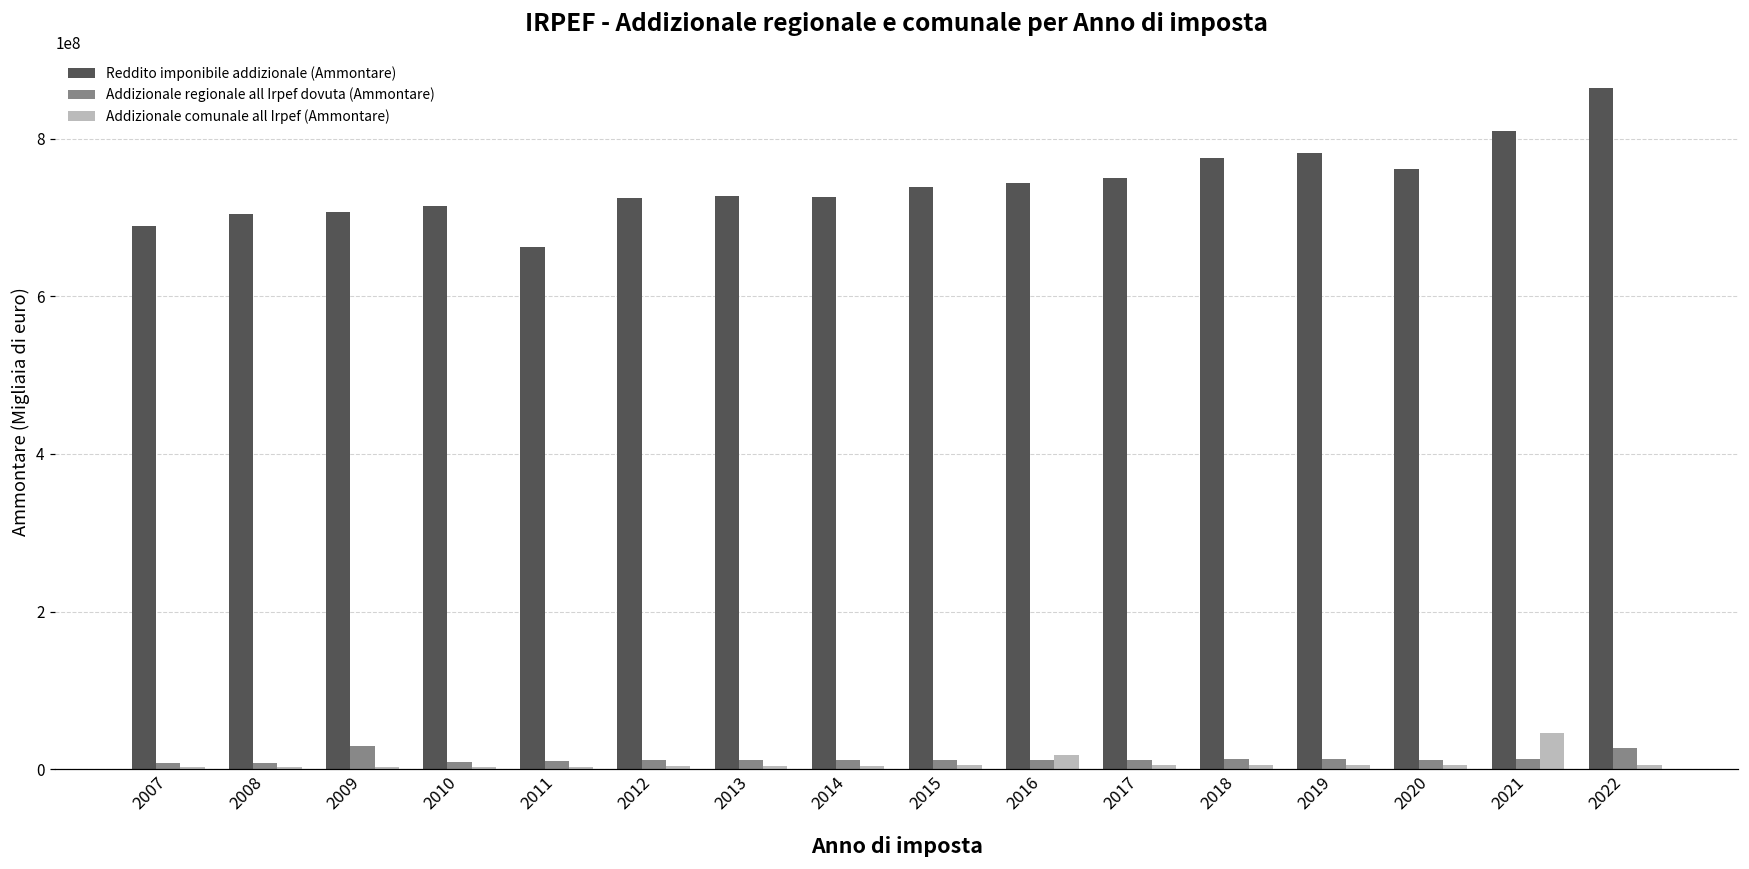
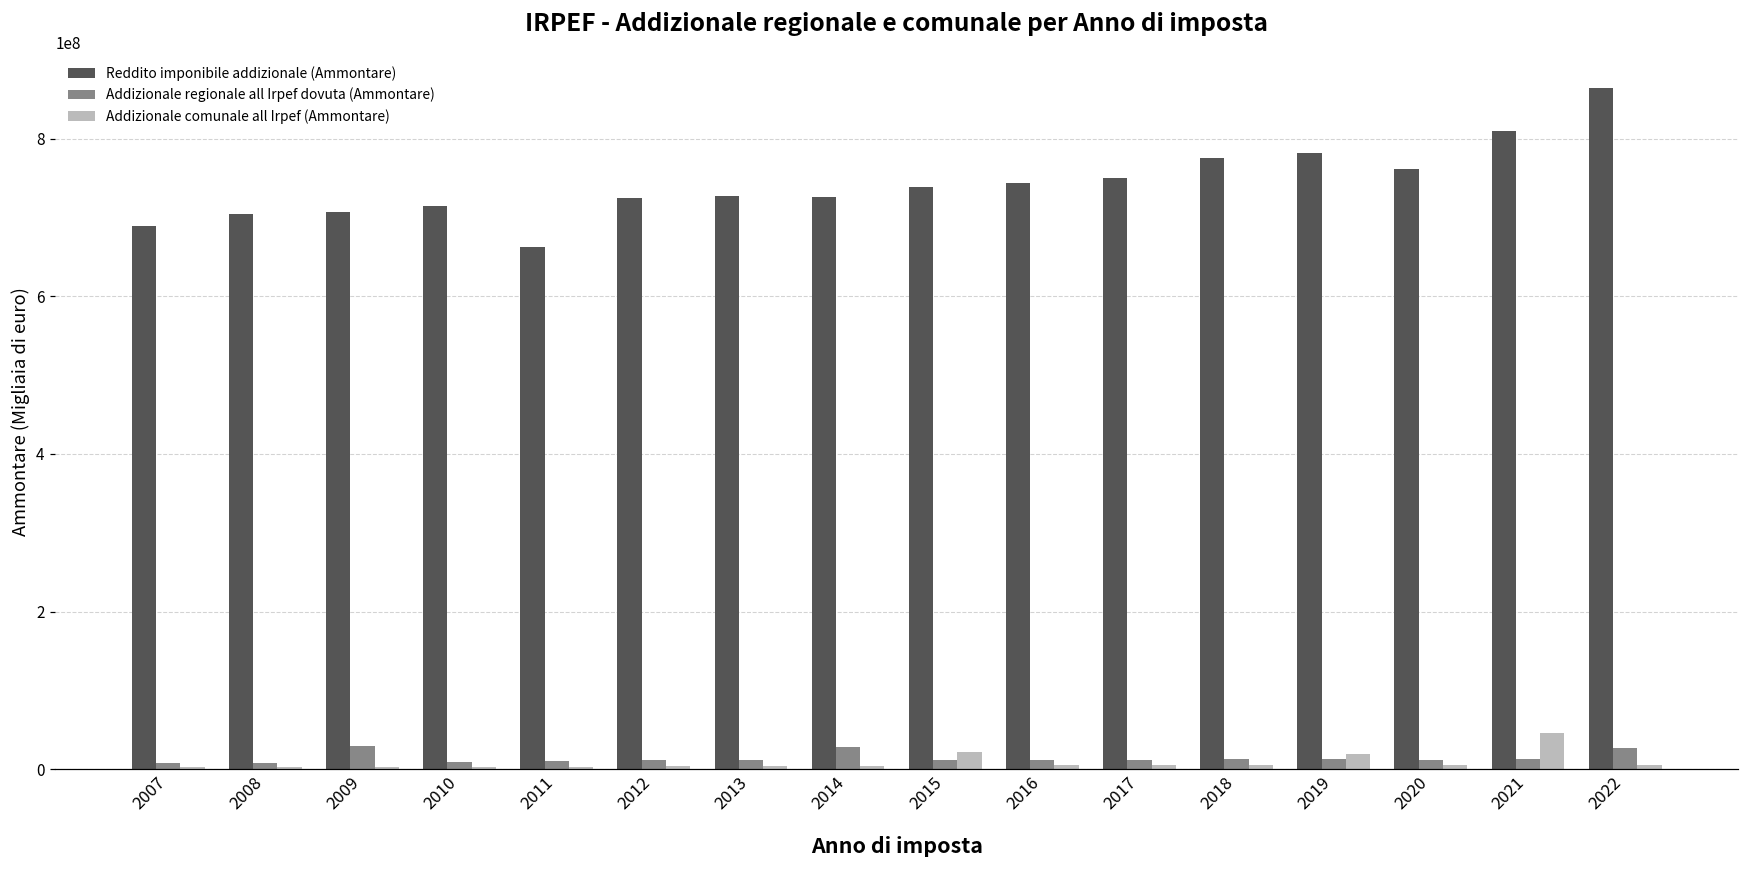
Addizionale regionale all Irpef dovuta (Ammontare), 2014: 10000000 -> 30000000
Addizionale comunale all Irpef (Ammontare), 2015: 0 -> 20000000
Addizionale comunale all Irpef (Ammontare), 2016: 20000000 -> 0
Addizionale comunale all Irpef (Ammontare), 2019: 10000000 -> 20000000
